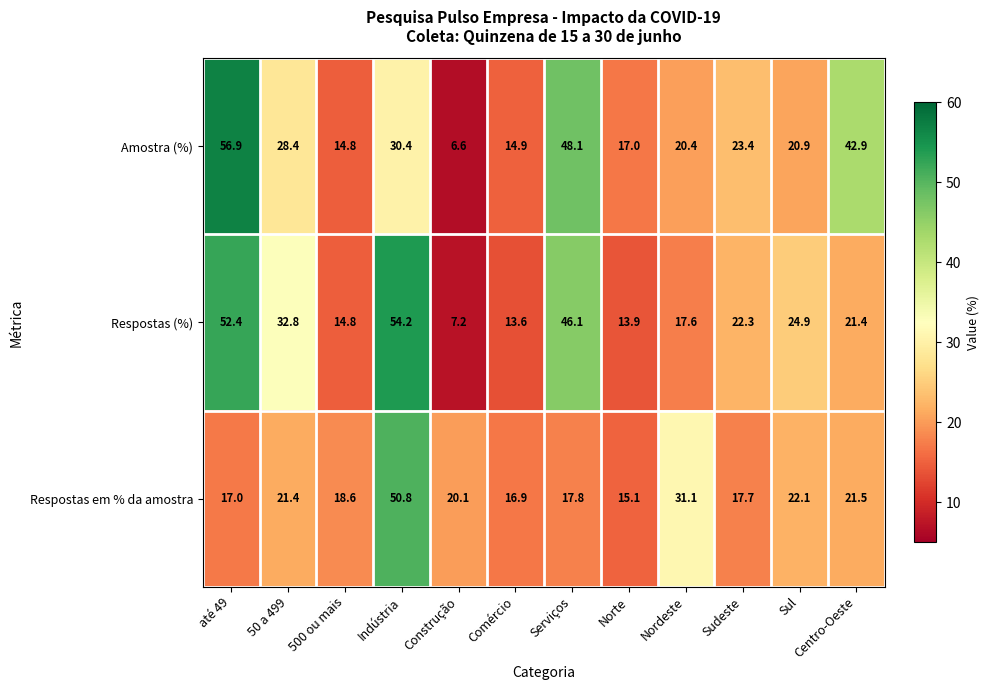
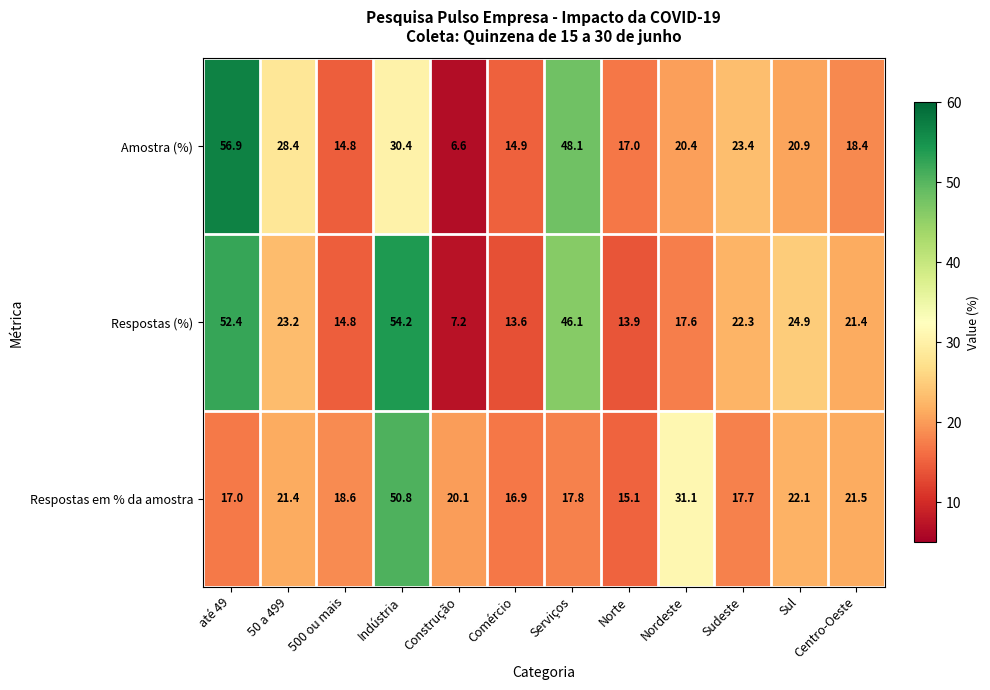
Amostra (%), Centro-Oeste: 42.9 -> 18.4
Respostas (%), 50 a 499: 32.8 -> 23.2
